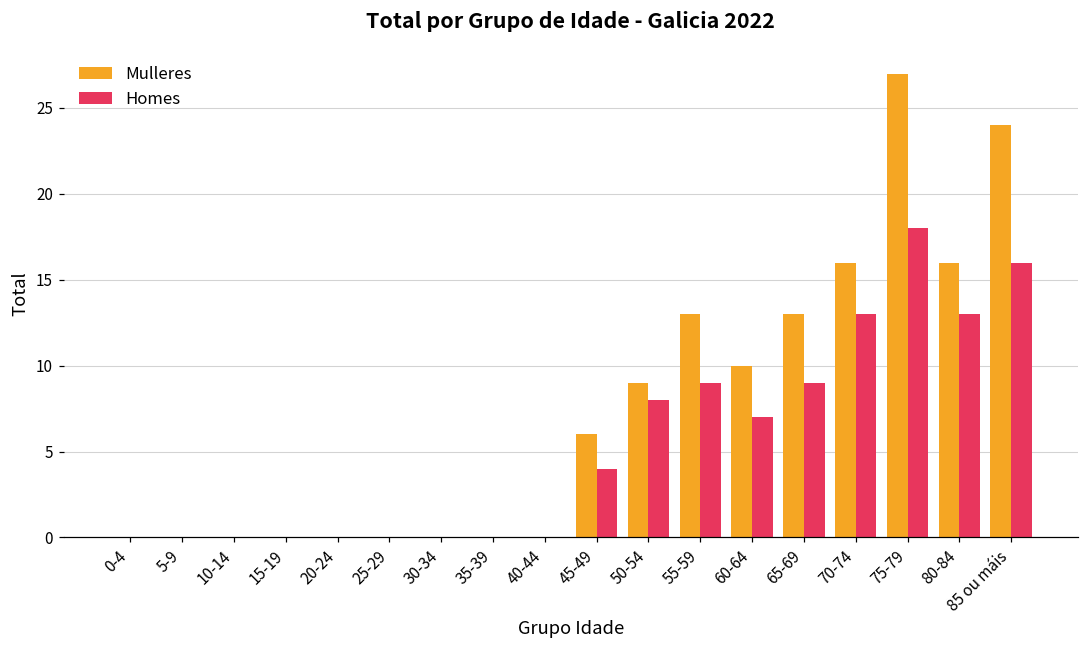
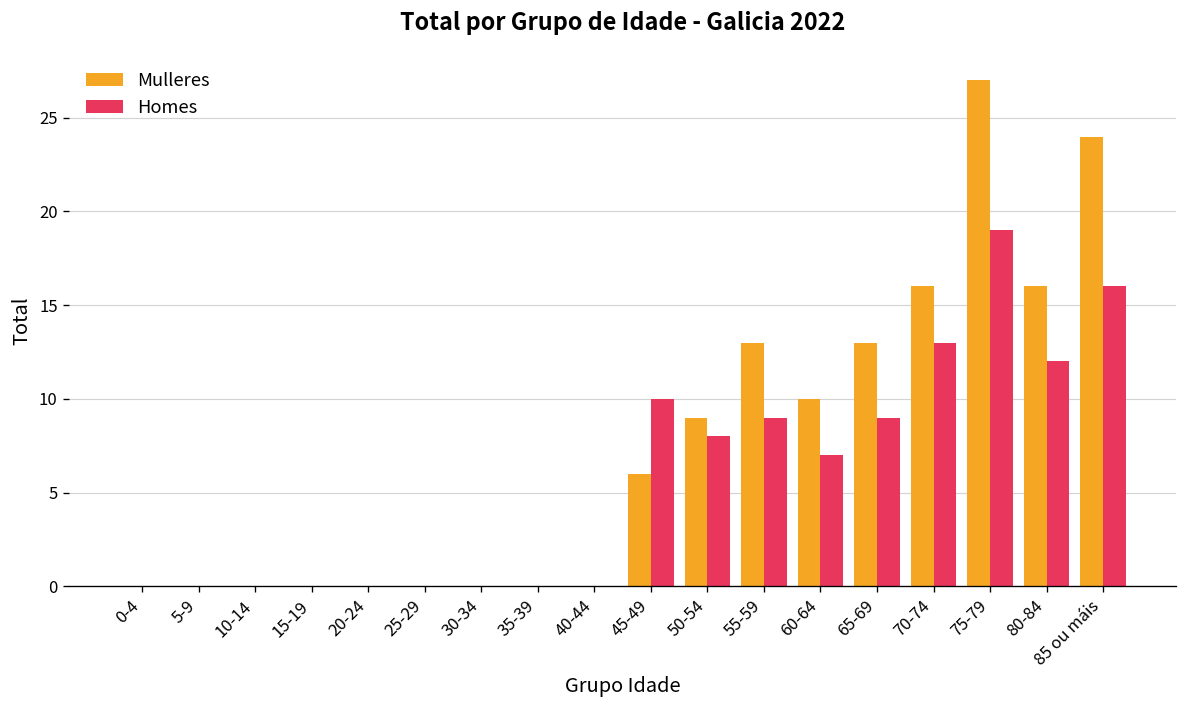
Homes, 45-49: 4 -> 10
Homes, 75-79: 18 -> 19
Homes, 80-84: 13 -> 12
